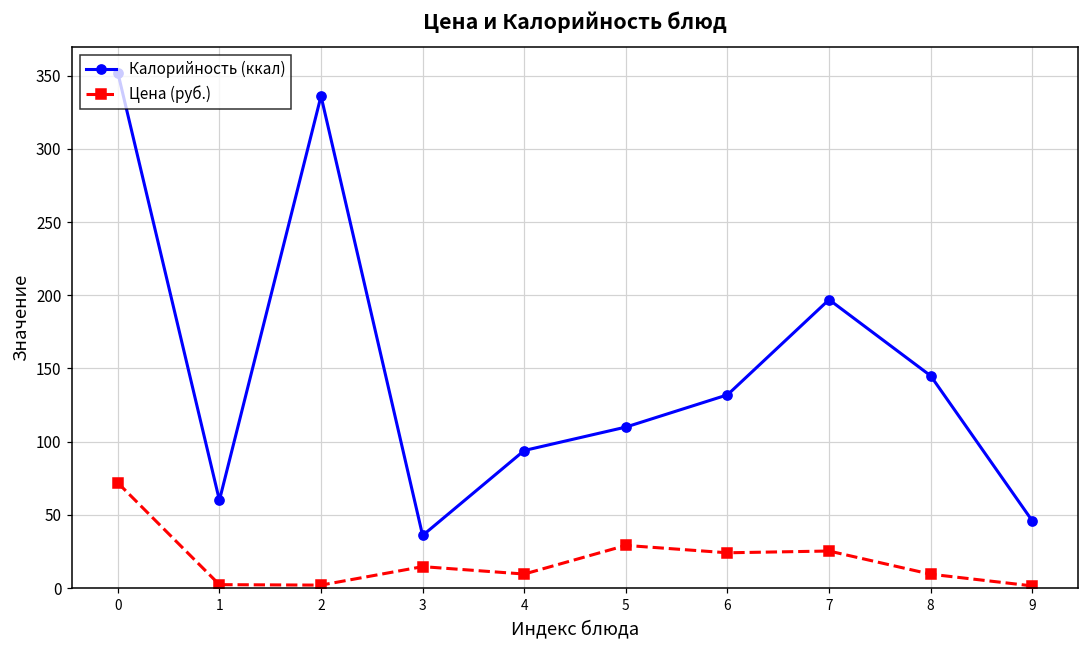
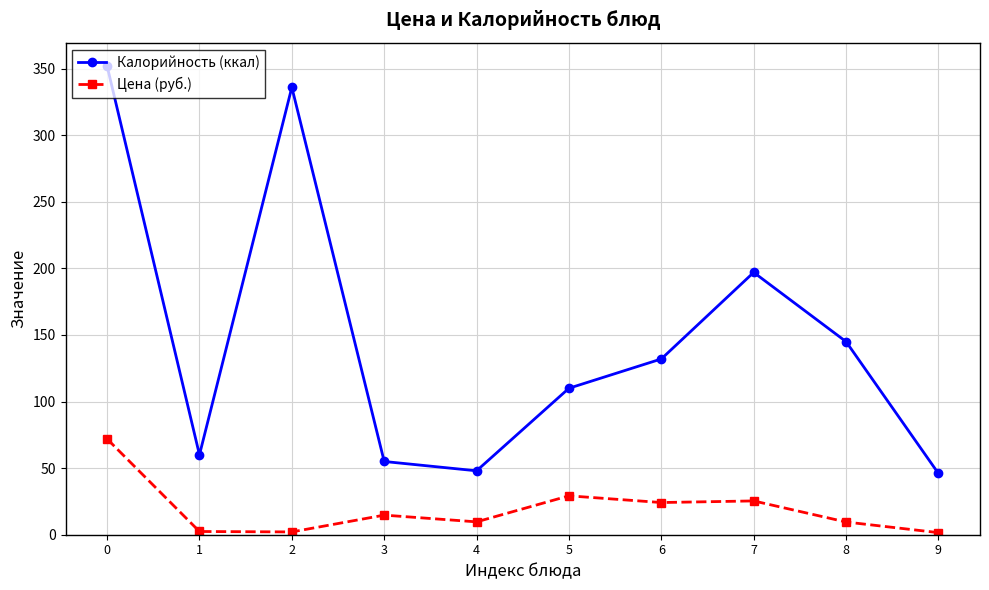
Калорийность (ккал), 3: 36 -> 55
Калорийность (ккал), 4: 94 -> 48
